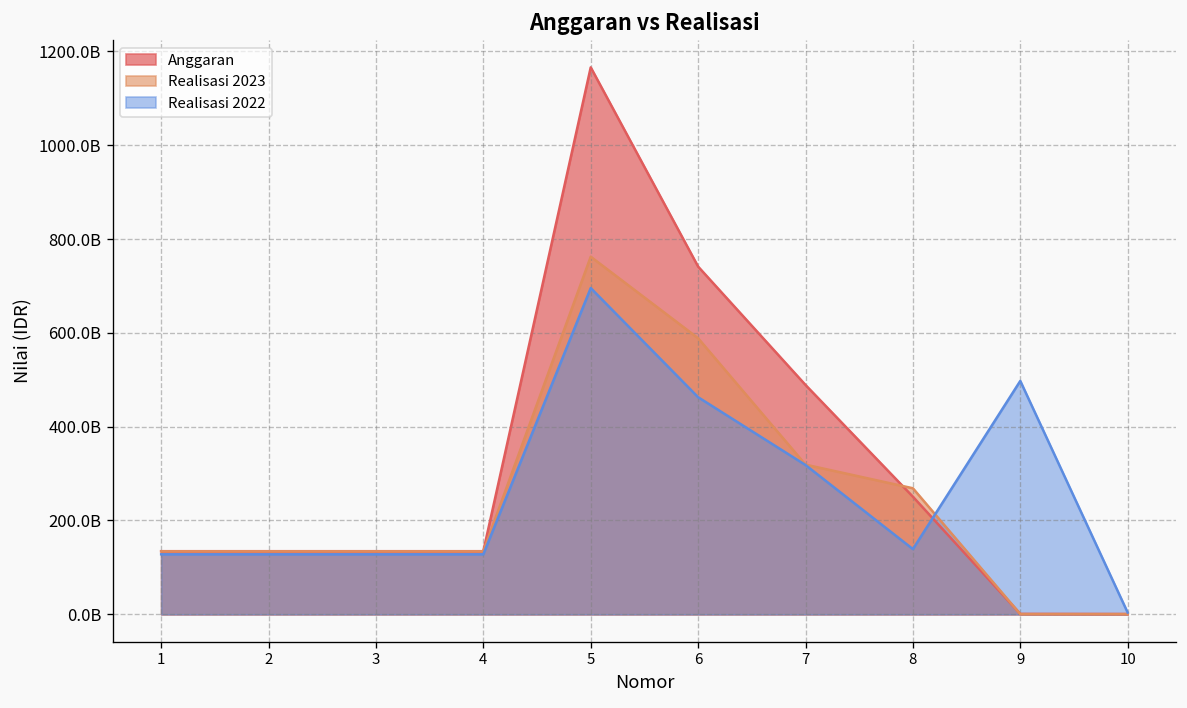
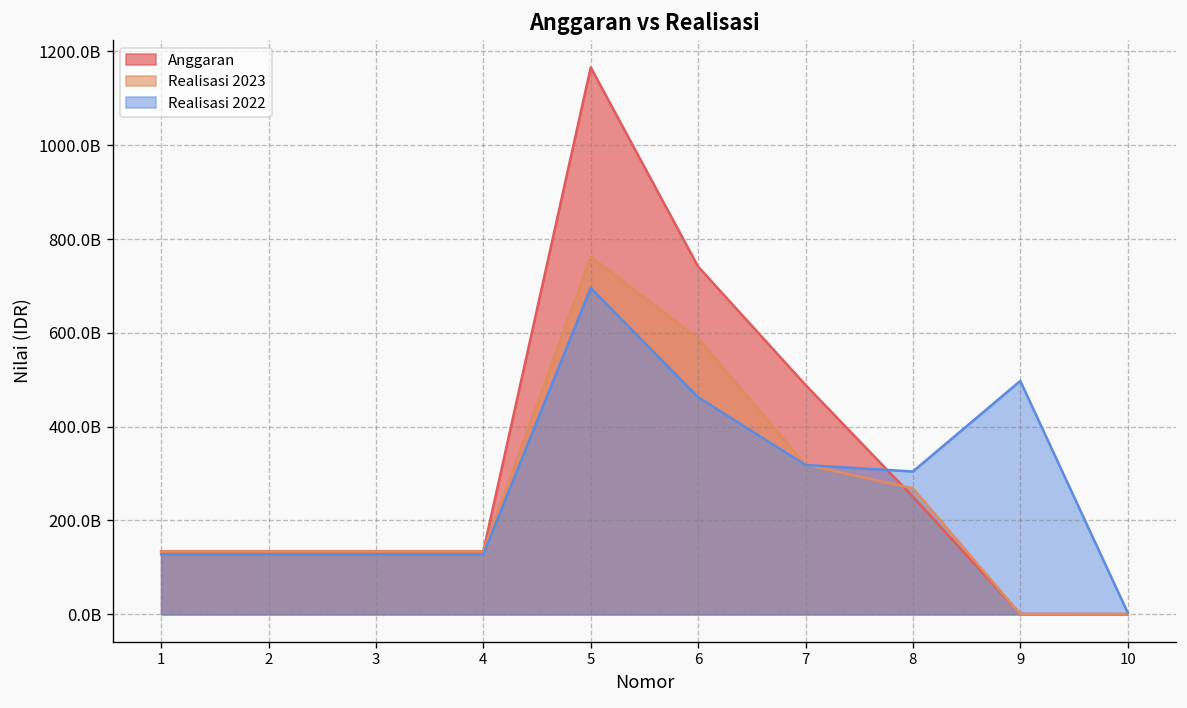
Realisasi 2022, 8: 140000000000 -> 300000000000
